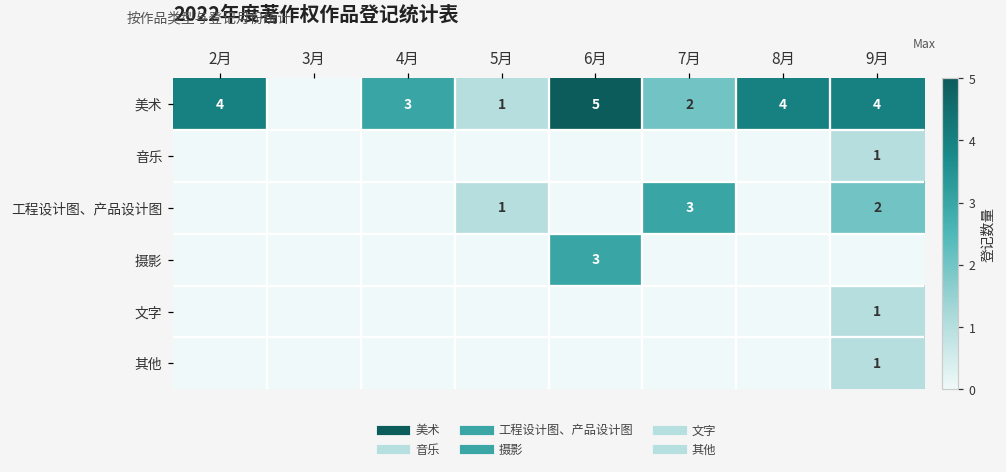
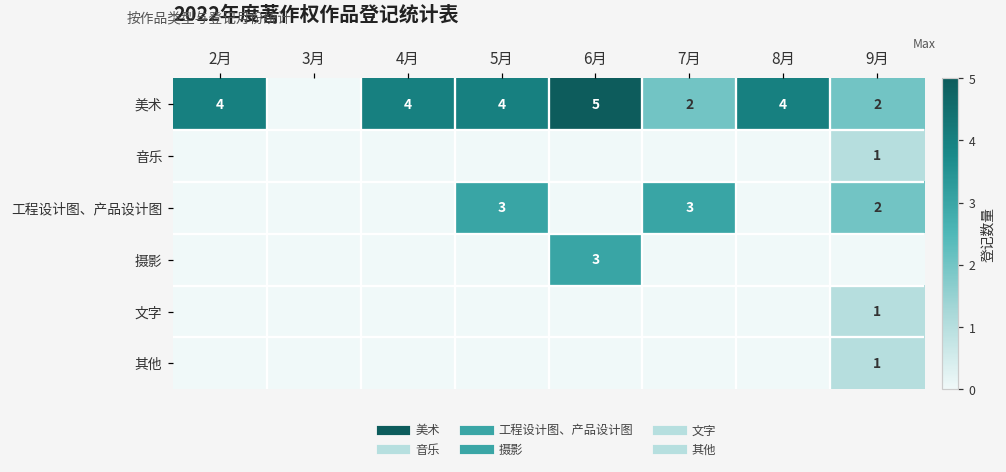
美术, 4月: 3 -> 4
美术, 5月: 1 -> 4
美术, 9月: 4 -> 2
工程设计图、产品设计图, 5月: 1 -> 3
